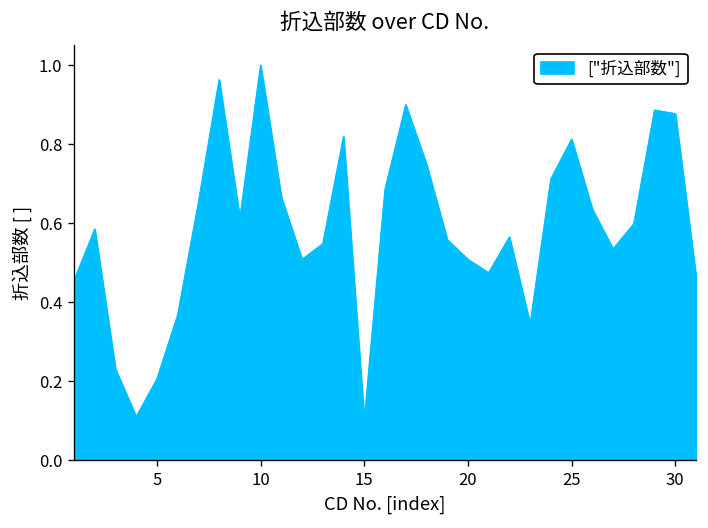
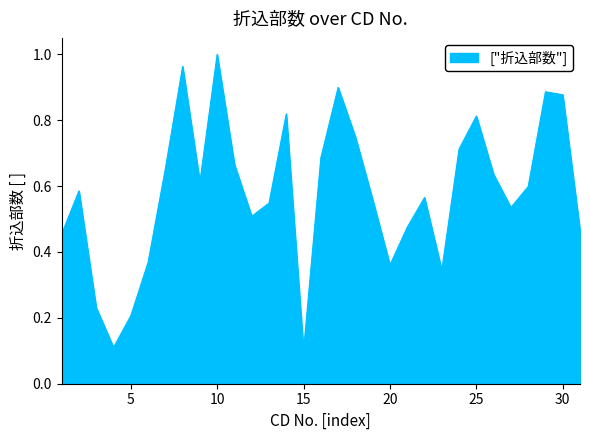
20: 0.51 -> 0.36
